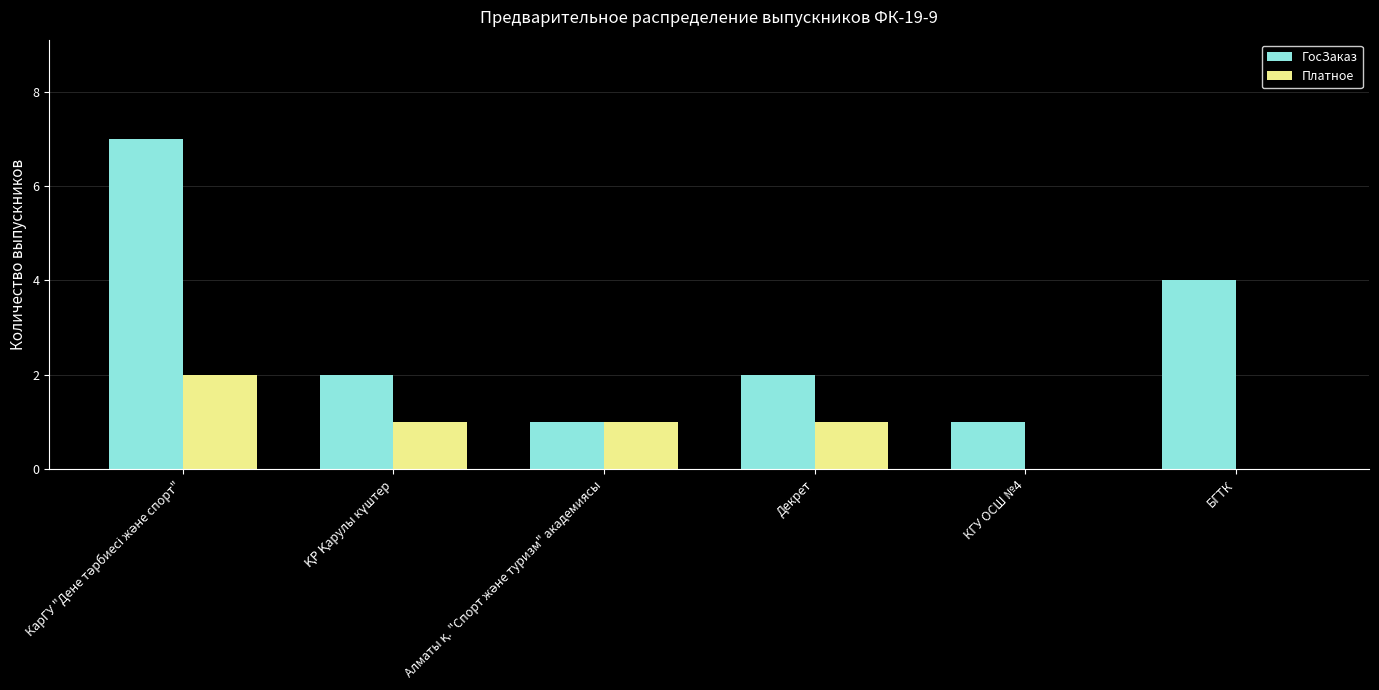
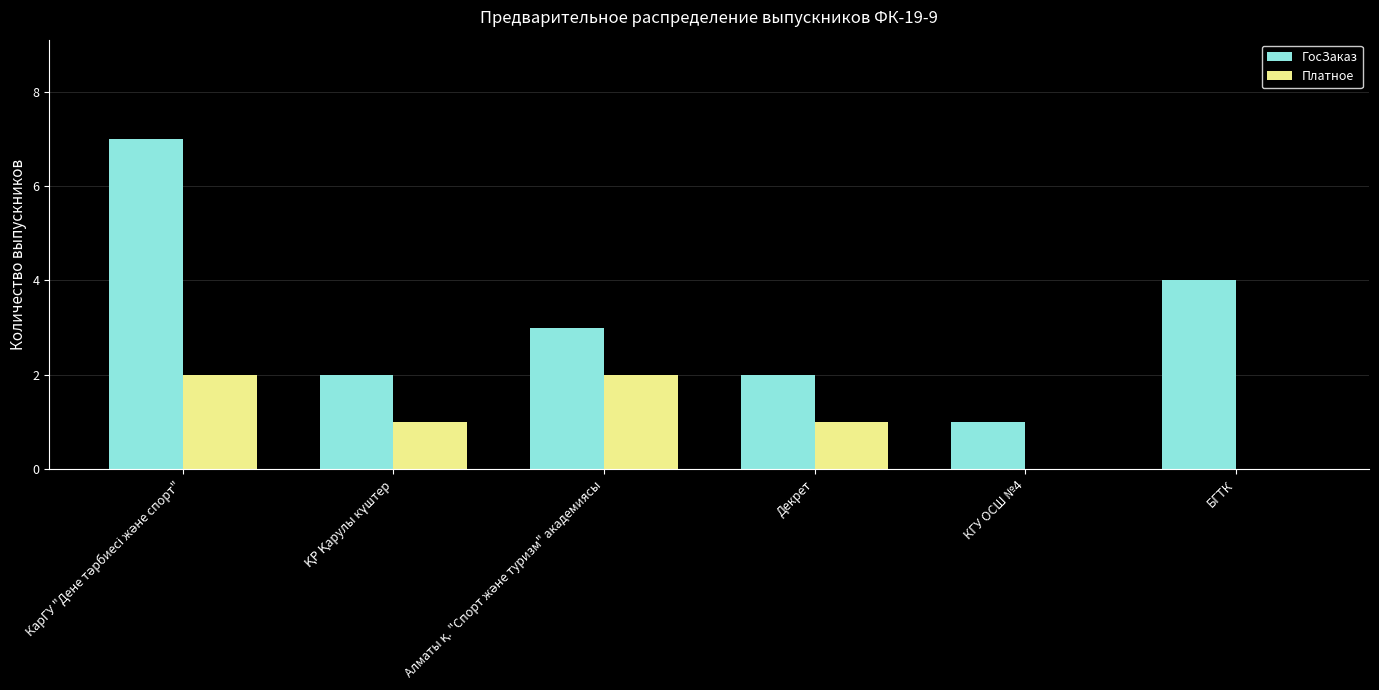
ГосЗаказ, Алматы қ. "Спорт және туризм" академиясы: 1 -> 3
Платное, Алматы қ. "Спорт және туризм" академиясы: 1 -> 2
